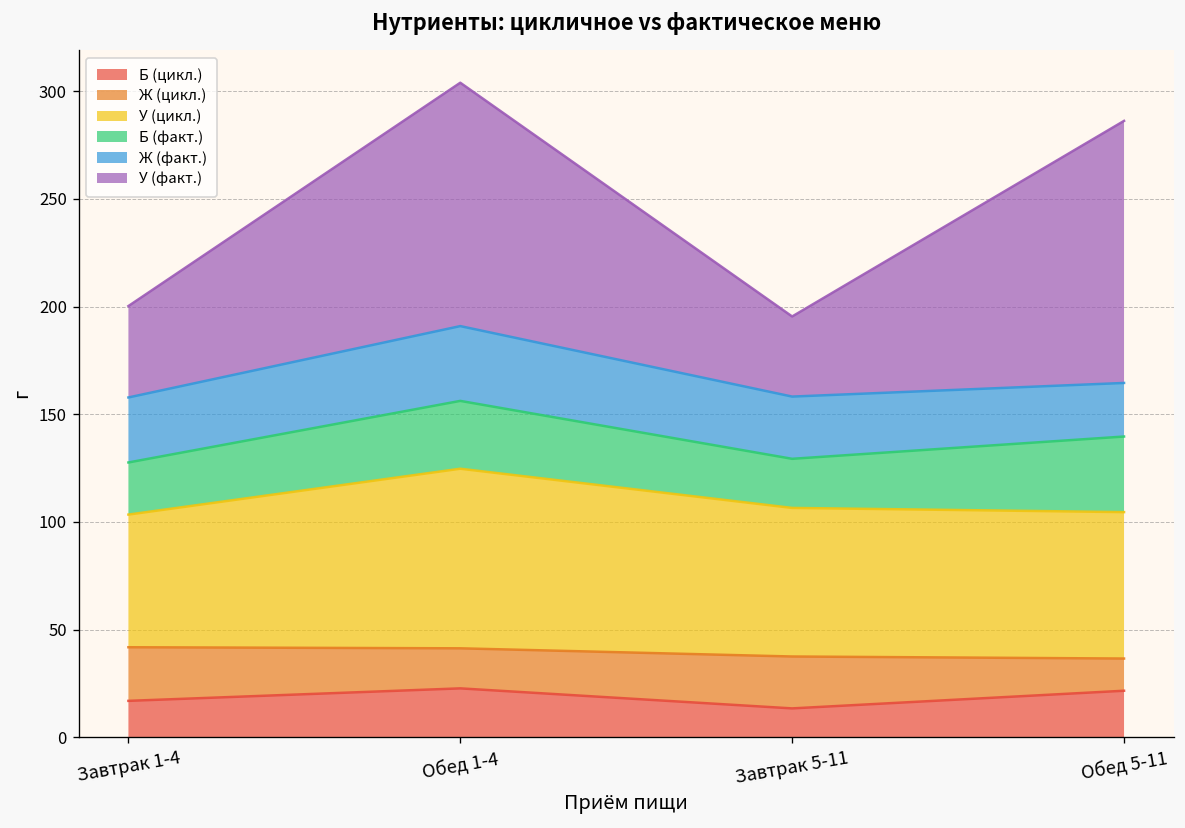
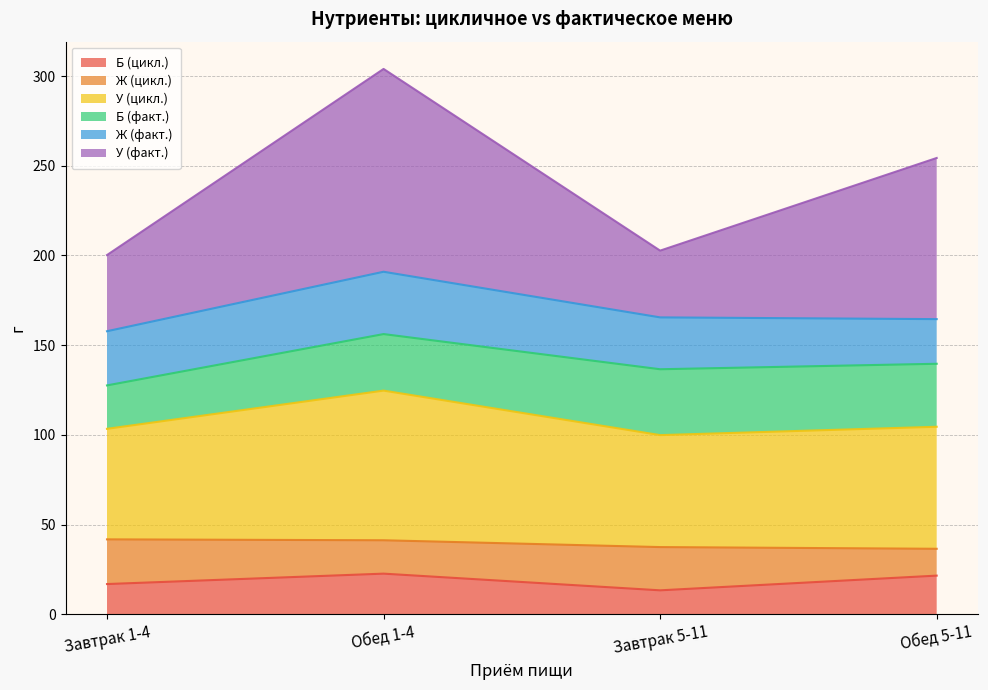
У (цикл.), Завтрак 5-11: 69 -> 62
Б (факт.), Завтрак 5-11: 23 -> 37
У (факт.), Обед 5-11: 122 -> 90
